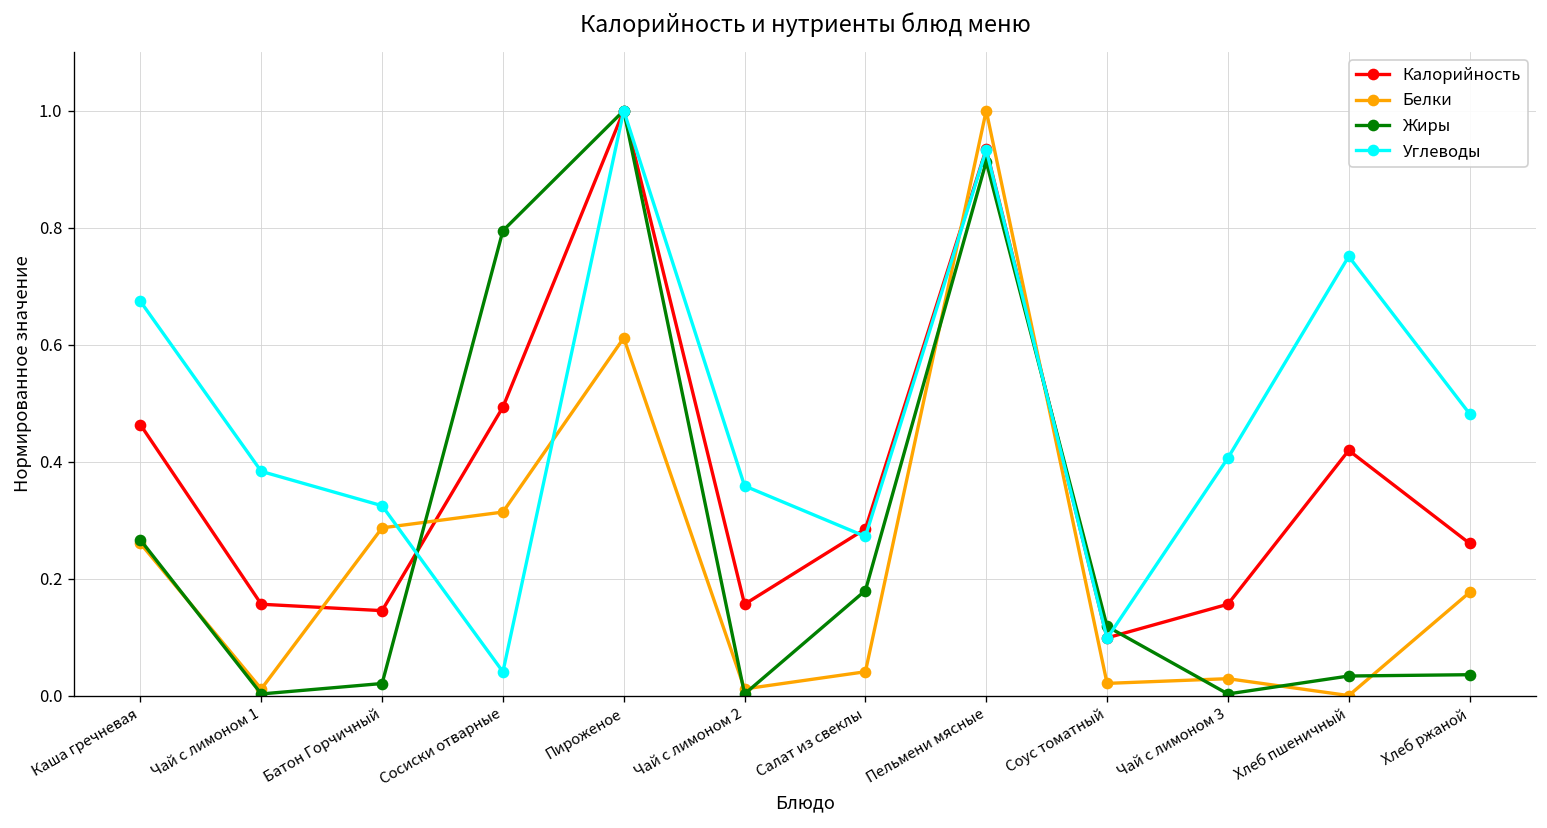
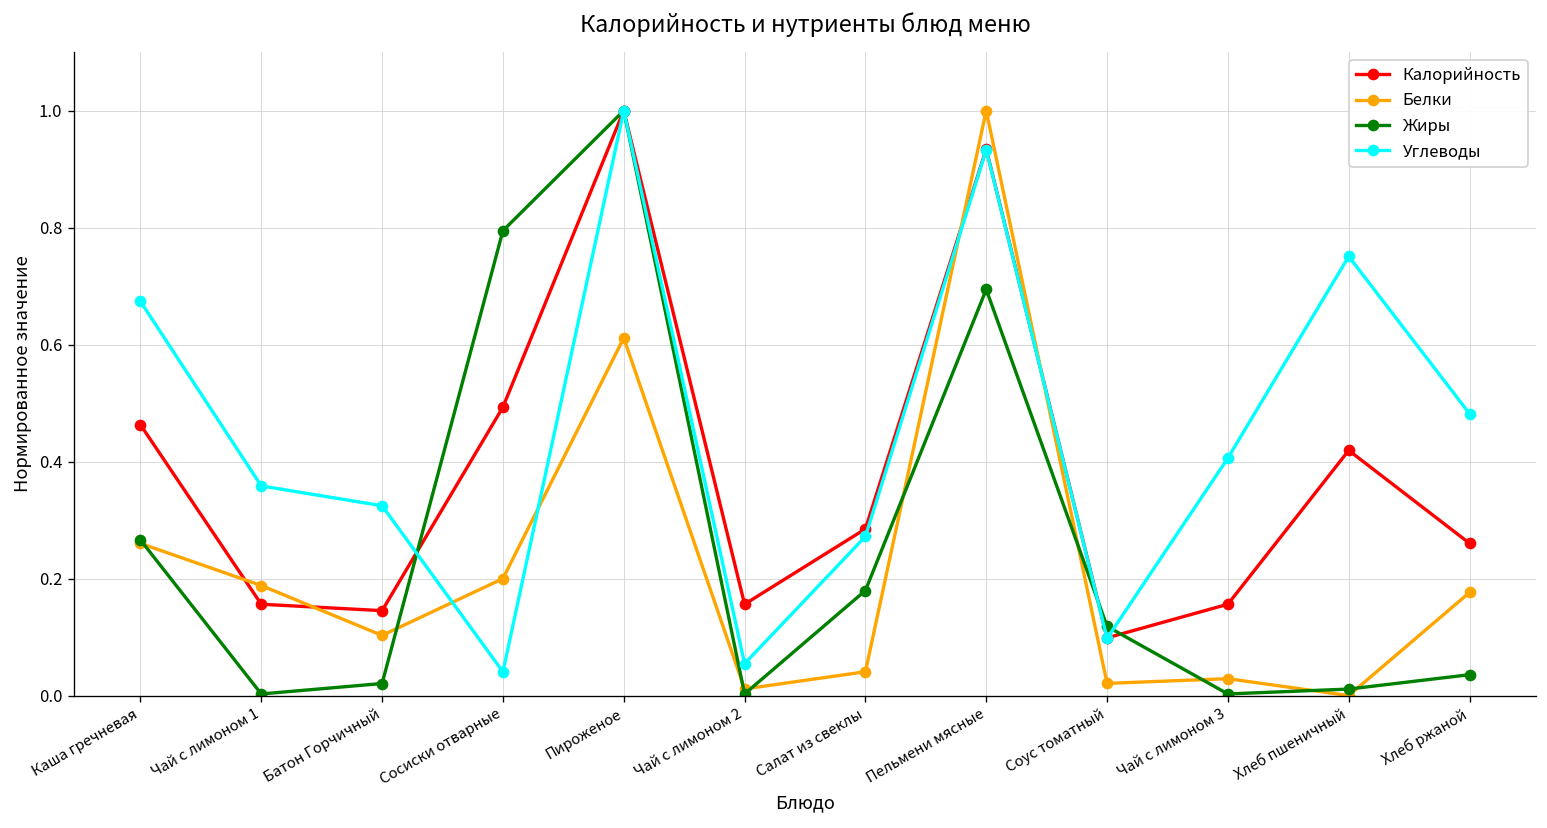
Белки, Чай с лимоном 1: 0.01 -> 0.19
Углеводы, Чай с лимоном 1: 0.38 -> 0.36
Белки, Батон Горчичный: 0.29 -> 0.10
Белки, Сосиски отварные: 0.31 -> 0.20
Углеводы, Чай с лимоном 2: 0.36 -> 0.05
Жиры, Пельмени мясные: 0.91 -> 0.69
Жиры, Хлеб пшеничный: 0.03 -> 0.01
